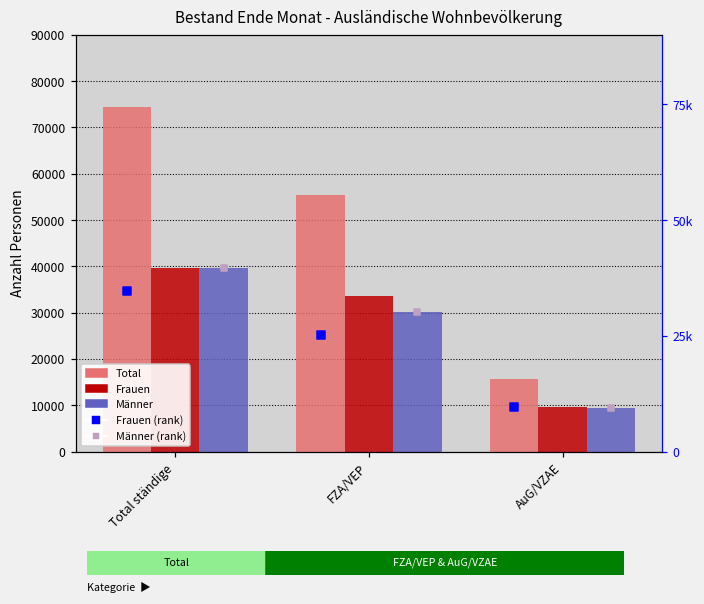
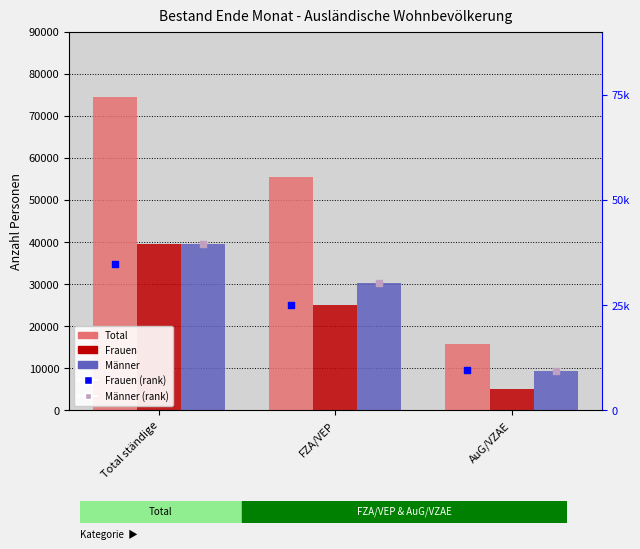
Frauen, FZA/VEP: 34000 -> 25000
Frauen, AuG/VZAE: 10000 -> 5000
